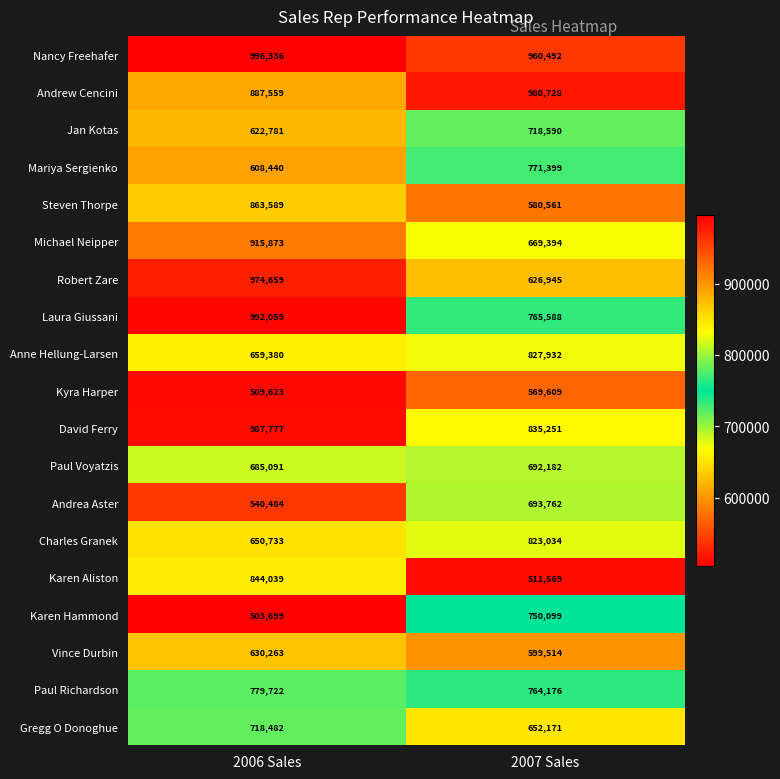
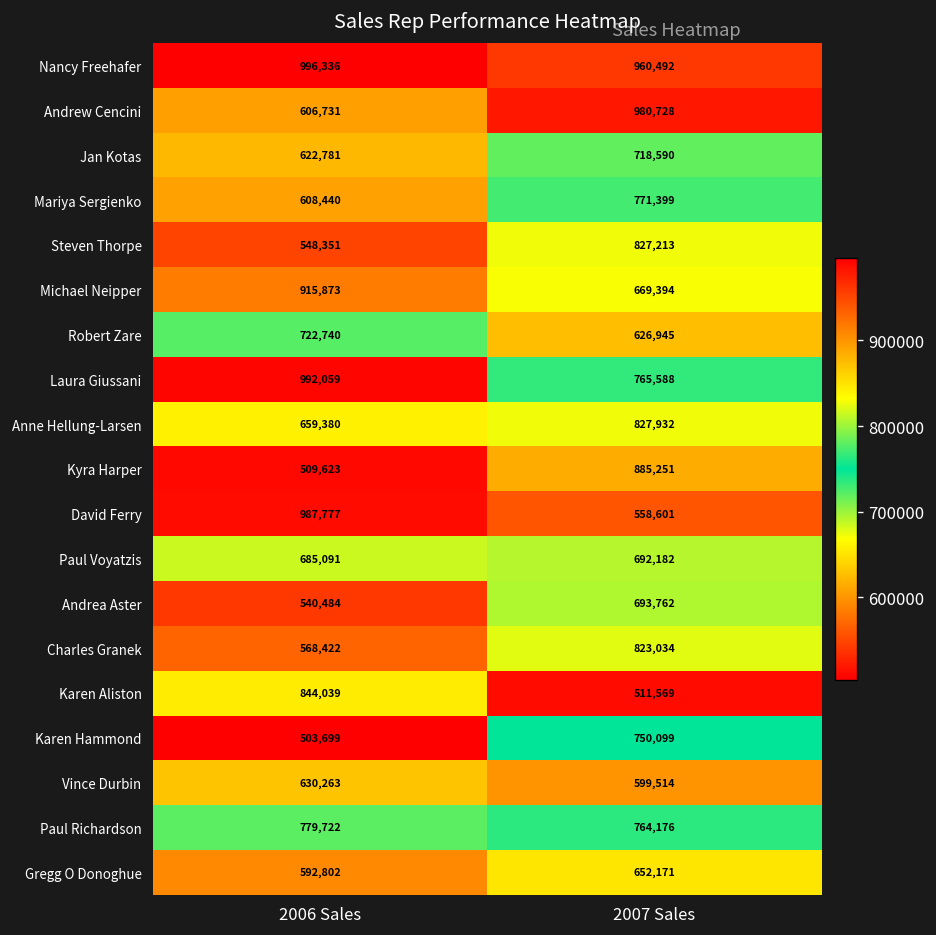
Andrew Cencini, 2006 Sales: 887,559 -> 606,731
Steven Thorpe, 2006 Sales: 863,589 -> 548,351
Steven Thorpe, 2007 Sales: 580,561 -> 827,213
Robert Zare, 2006 Sales: 974,659 -> 722,740
Kyra Harper, 2007 Sales: 569,609 -> 885,251
David Ferry, 2007 Sales: 835,251 -> 558,601
Charles Granek, 2006 Sales: 650,733 -> 568,422
Gregg O Donoghue, 2006 Sales: 718,482 -> 592,802
